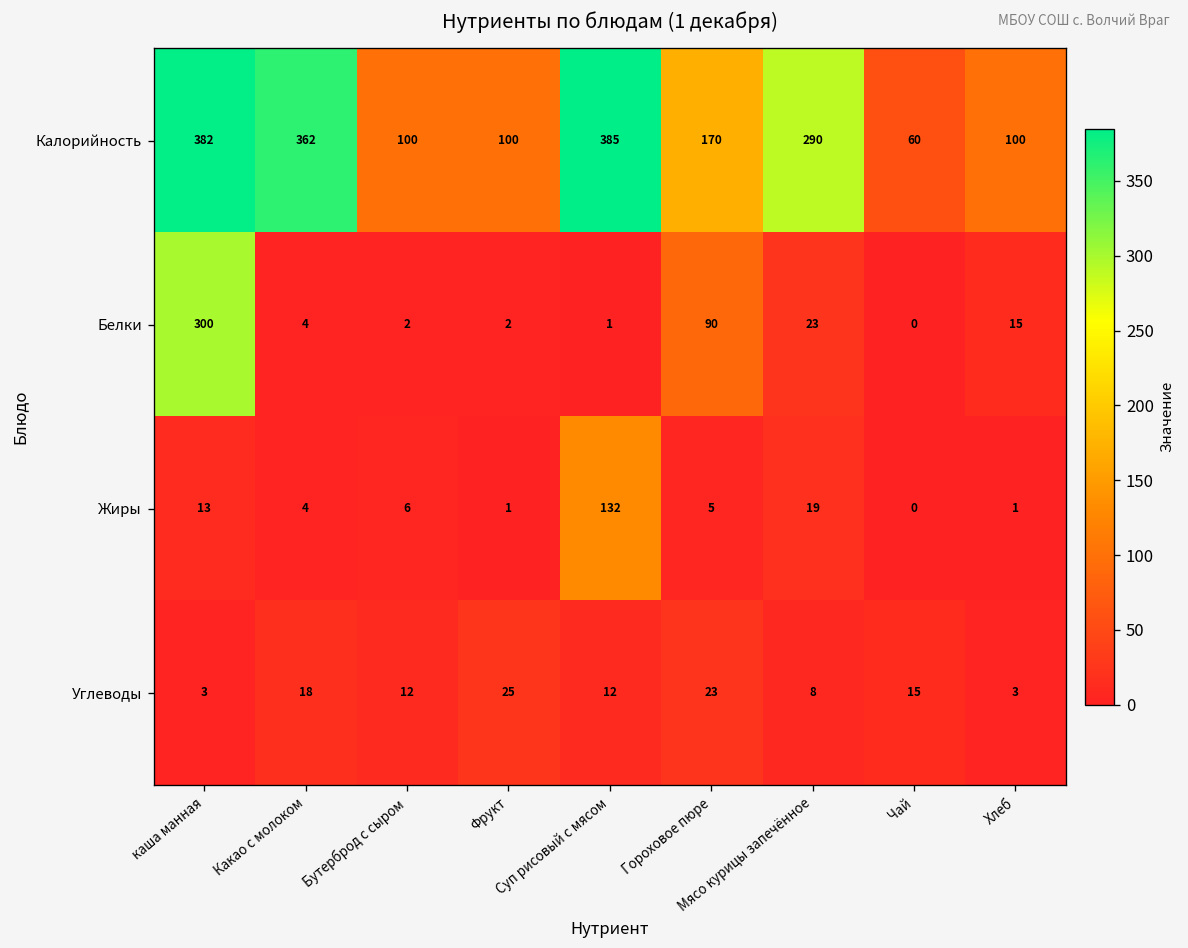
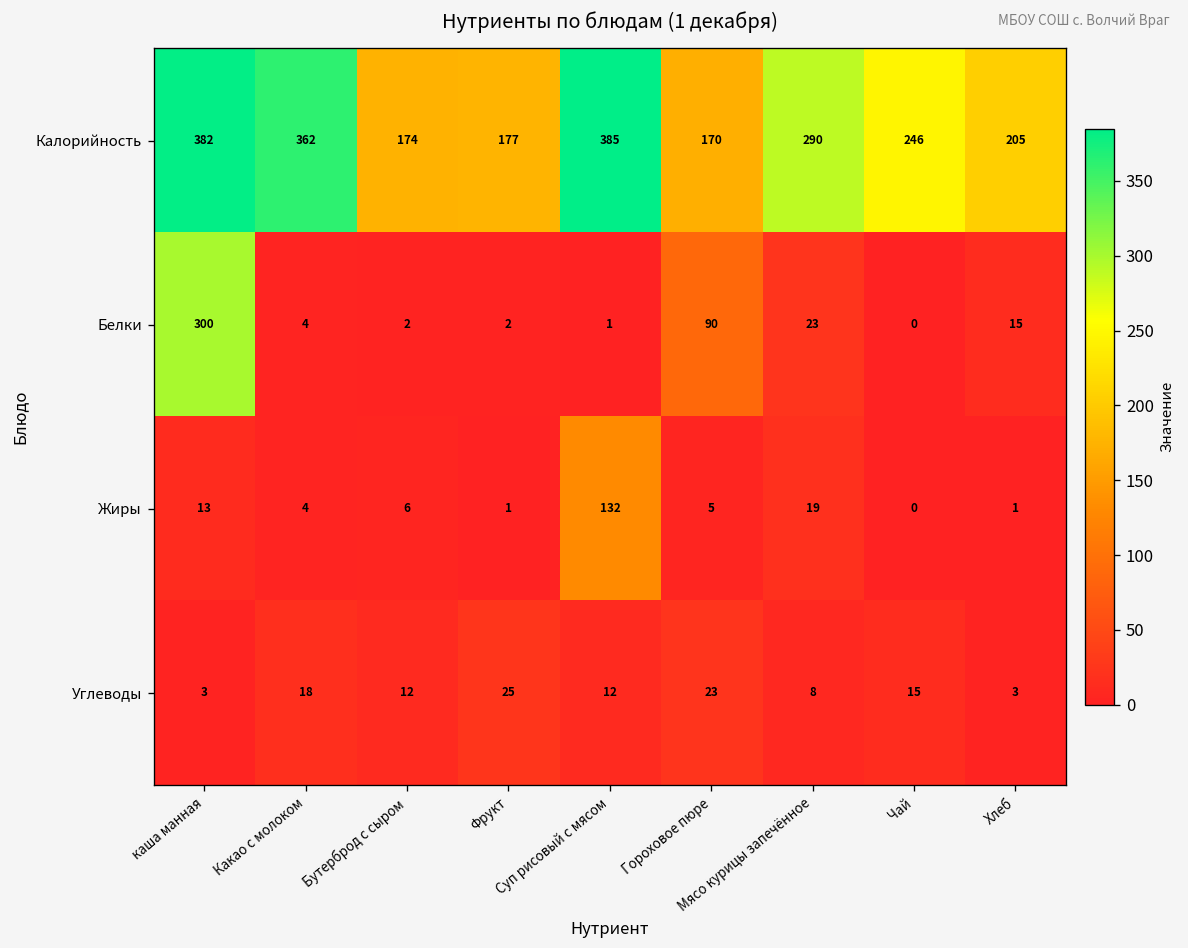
Калорийность, Бутерброд с сыром: 100 -> 174
Калорийность, Фрукт: 100 -> 177
Калорийность, Чай: 60 -> 246
Калорийность, Хлеб: 100 -> 205
